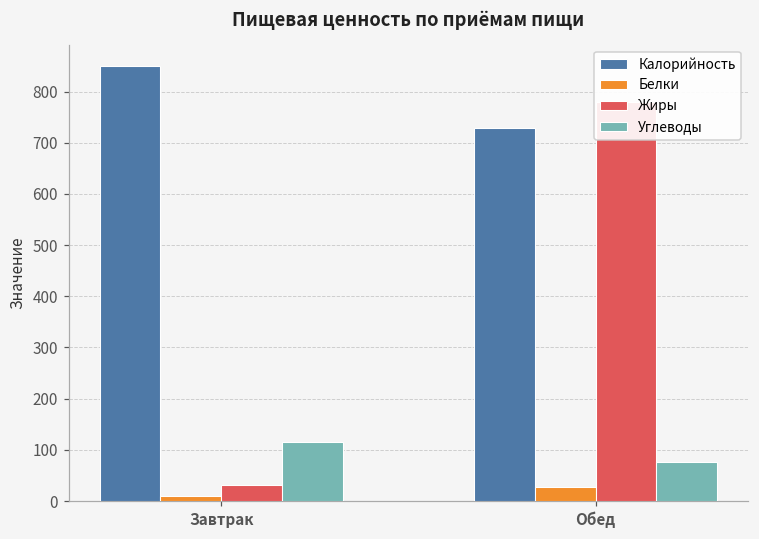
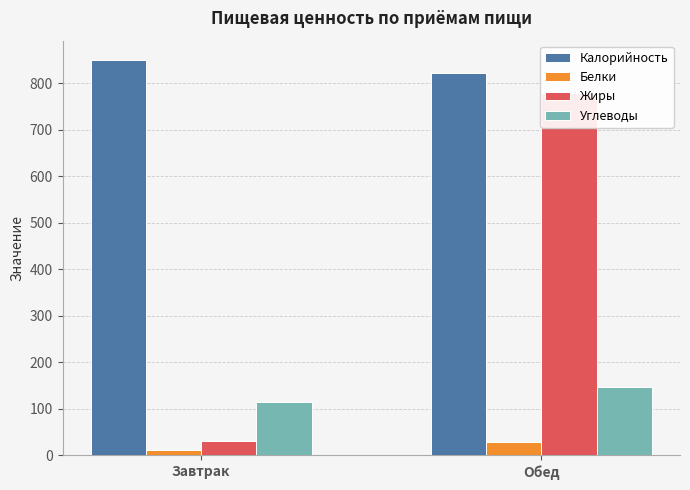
Калорийность, Обед: 730 -> 820
Углеводы, Обед: 80 -> 150
